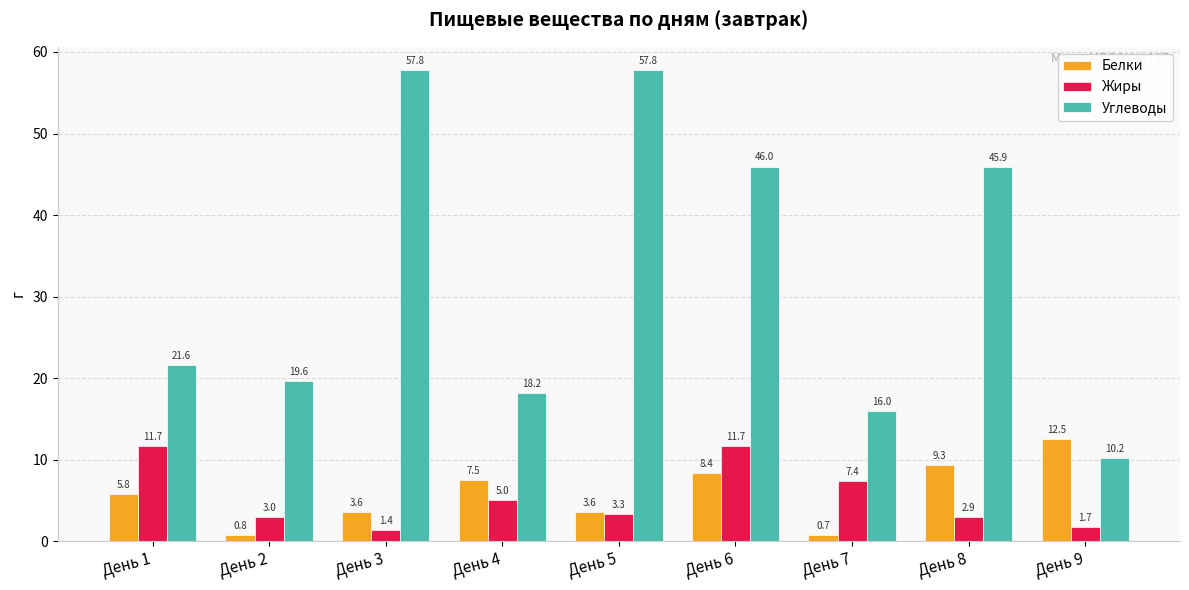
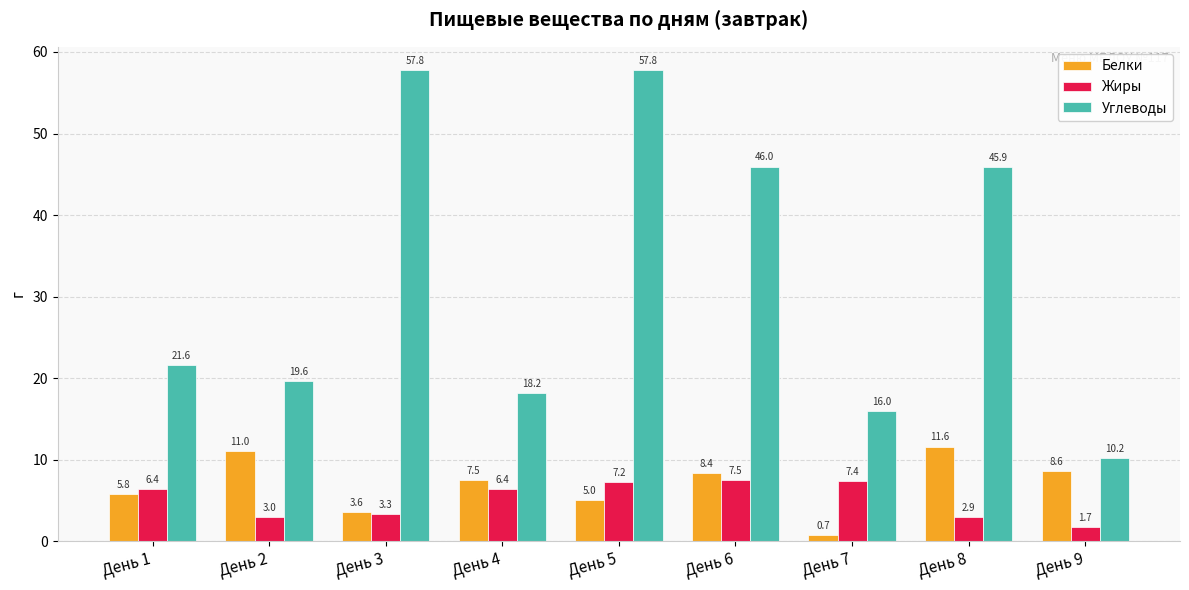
Жиры, День 1: 11.7 -> 6.4
Белки, День 2: 0.8 -> 11.0
Жиры, День 3: 1.4 -> 3.3
Жиры, День 4: 5.0 -> 6.4
Белки, День 5: 3.6 -> 5.0
Жиры, День 5: 3.3 -> 7.2
Жиры, День 6: 11.7 -> 7.5
Белки, День 8: 9.3 -> 11.6
Белки, День 9: 12.5 -> 8.6
